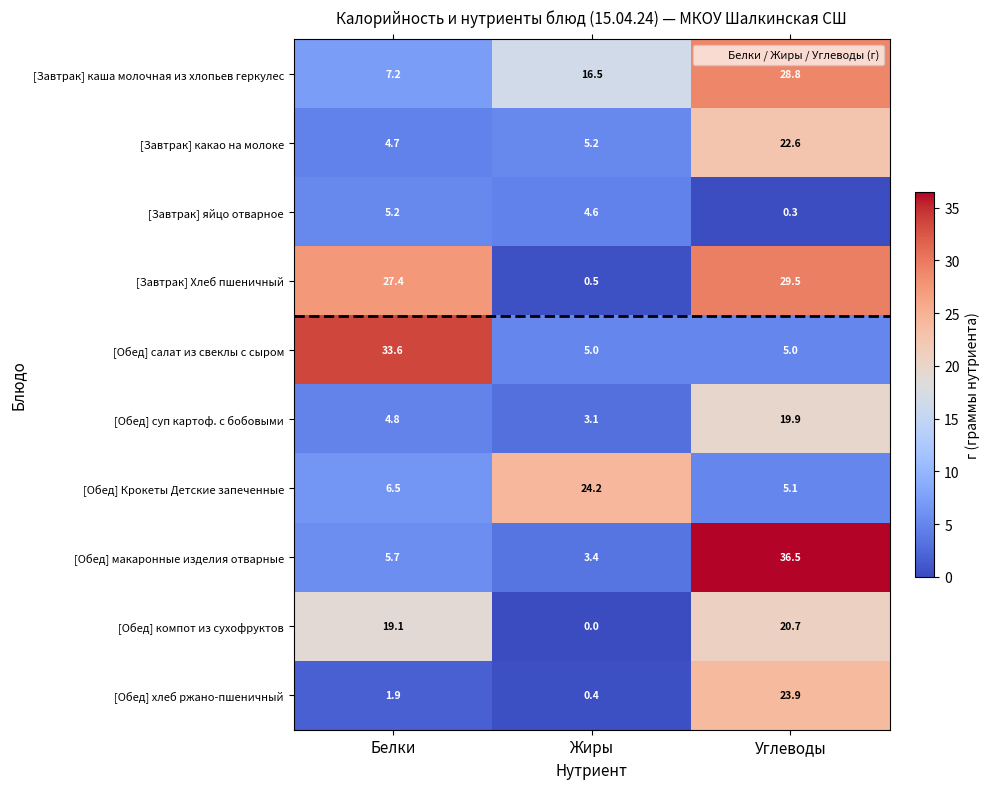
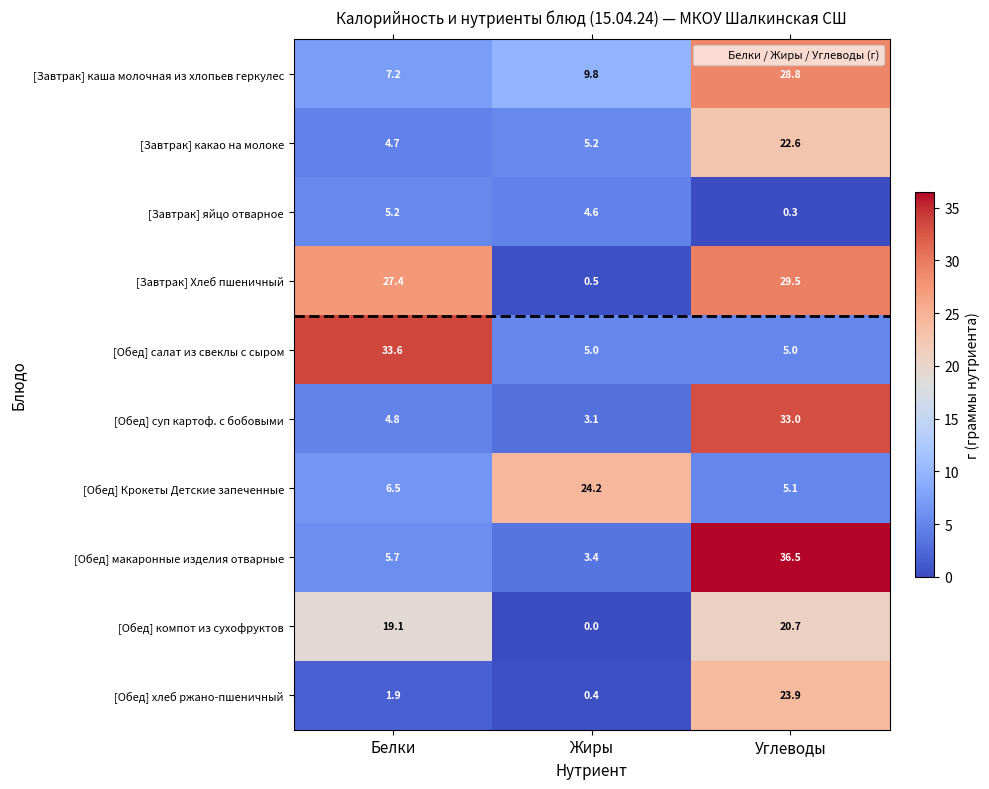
[Завтрак] каша молочная из хлопьев геркулес, Жиры: 16.5 -> 9.8
[Обед] суп картоф. с бобовыми, Углеводы: 19.9 -> 33.0
